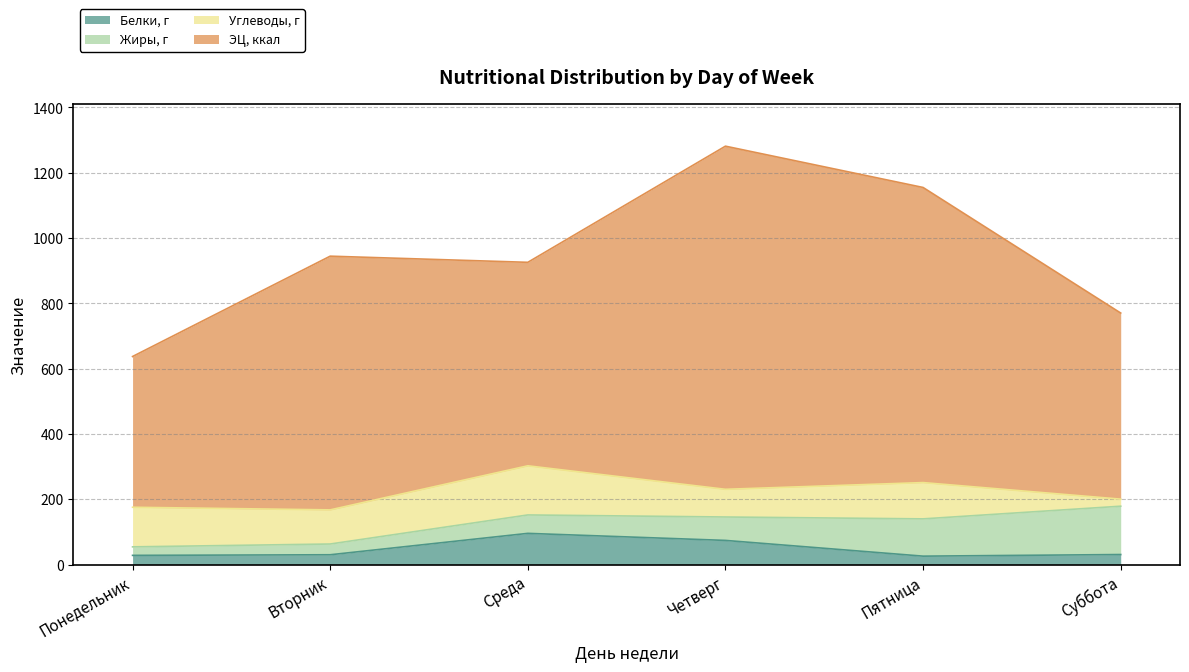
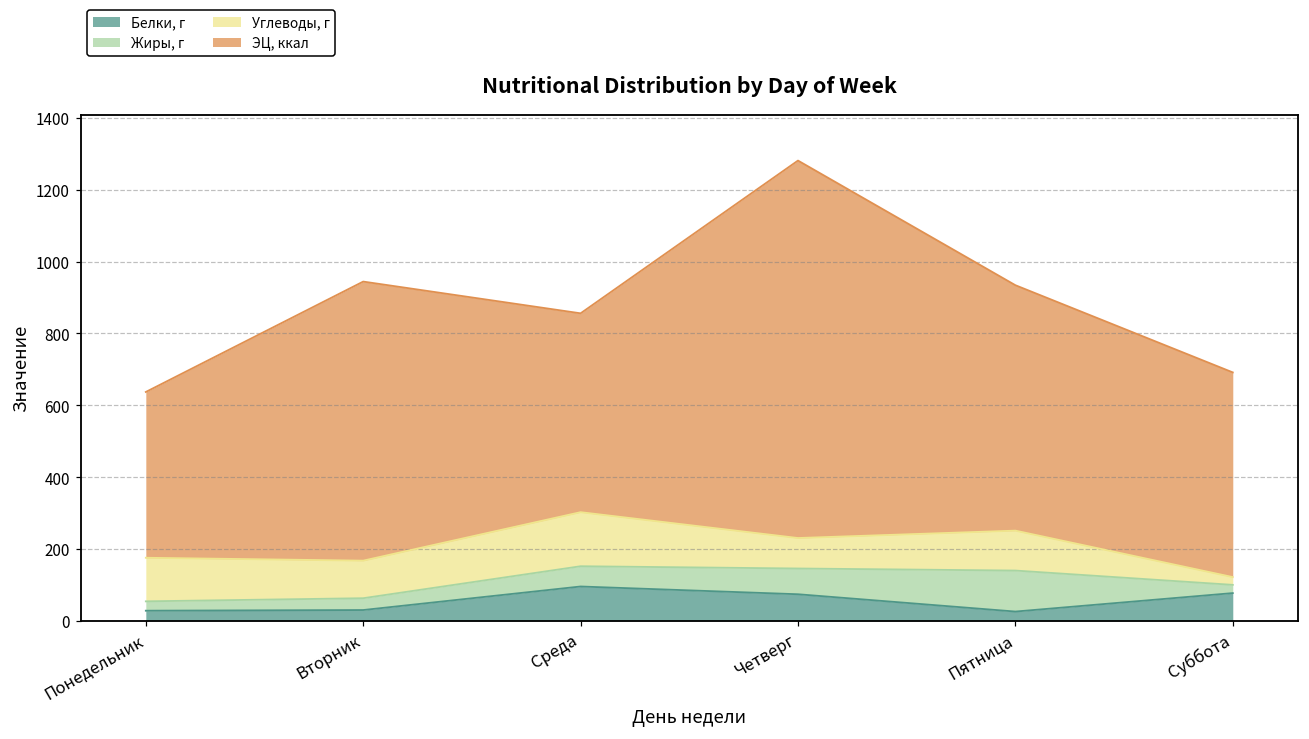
ЭЦ, ккал, Среда: 620 -> 550
ЭЦ, ккал, Пятница: 900 -> 680
Белки, г, Суббота: 30 -> 80
Жиры, г, Суббота: 150 -> 20
